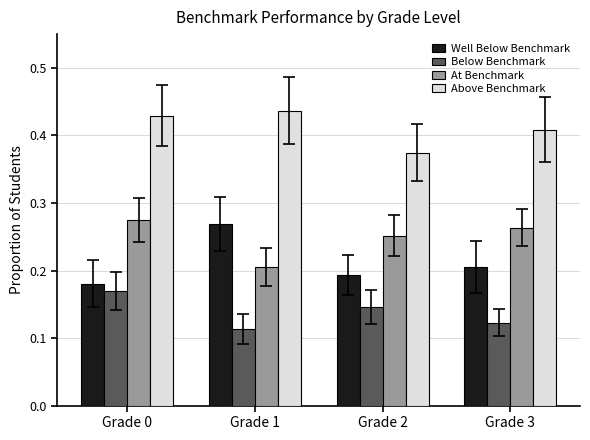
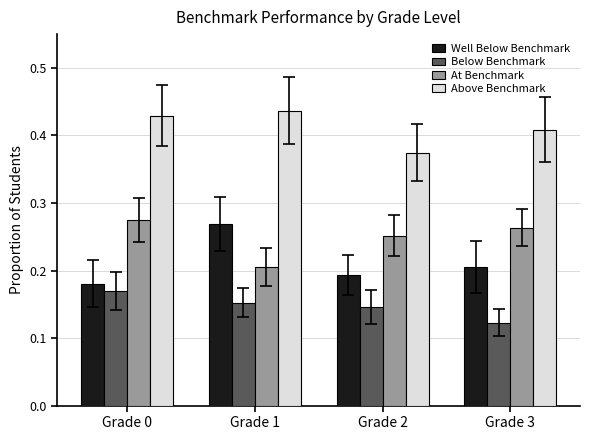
Below Benchmark, Grade 1: 0.11 -> 0.15
